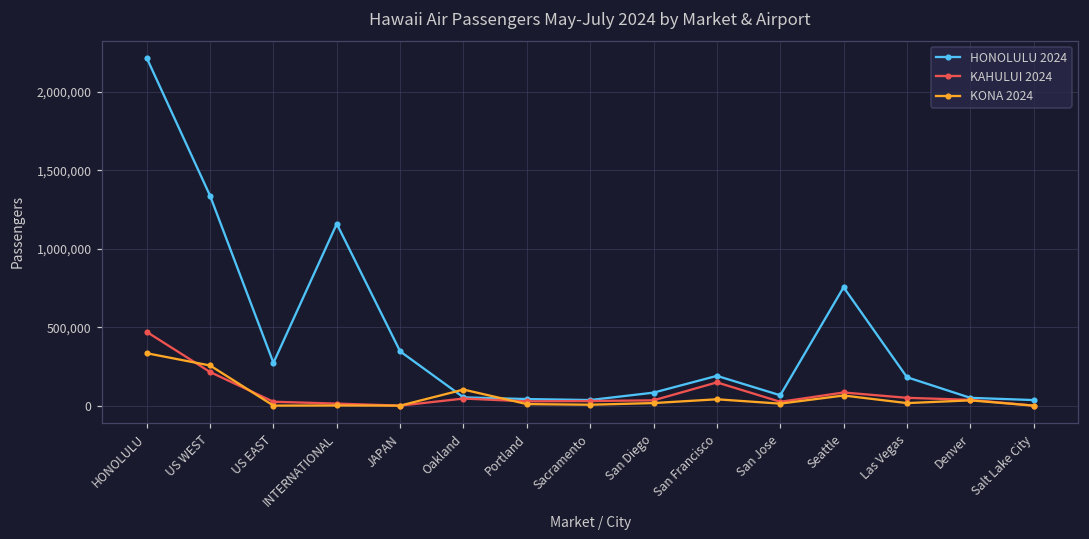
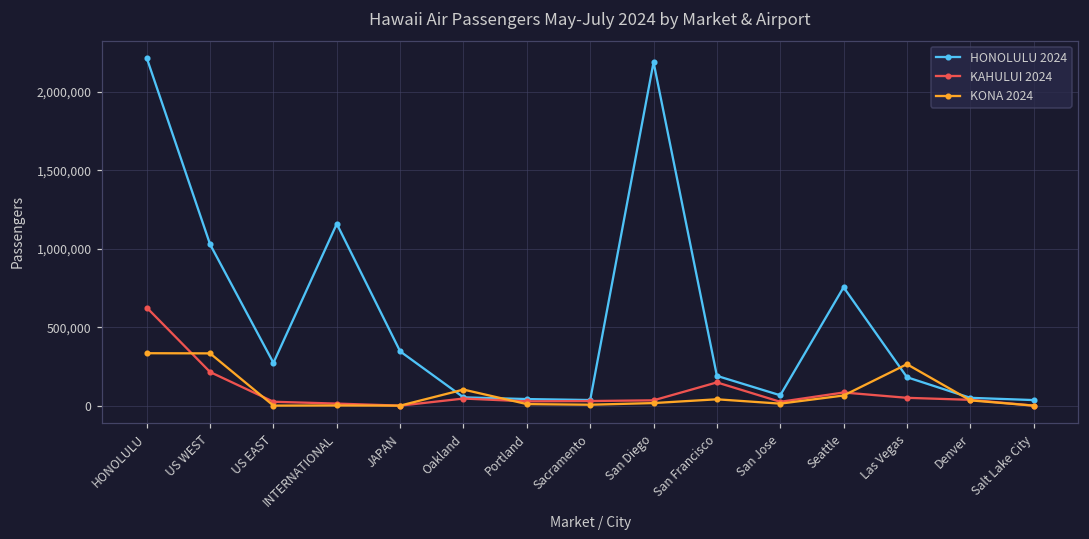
KAHULUI 2024, HONOLULU: 470,000 -> 630,000
HONOLULU 2024, US WEST: 1,340,000 -> 1,030,000
KONA 2024, US WEST: 260,000 -> 330,000
HONOLULU 2024, San Diego: 80,000 -> 2,190,000
KONA 2024, Las Vegas: 20,000 -> 260,000
